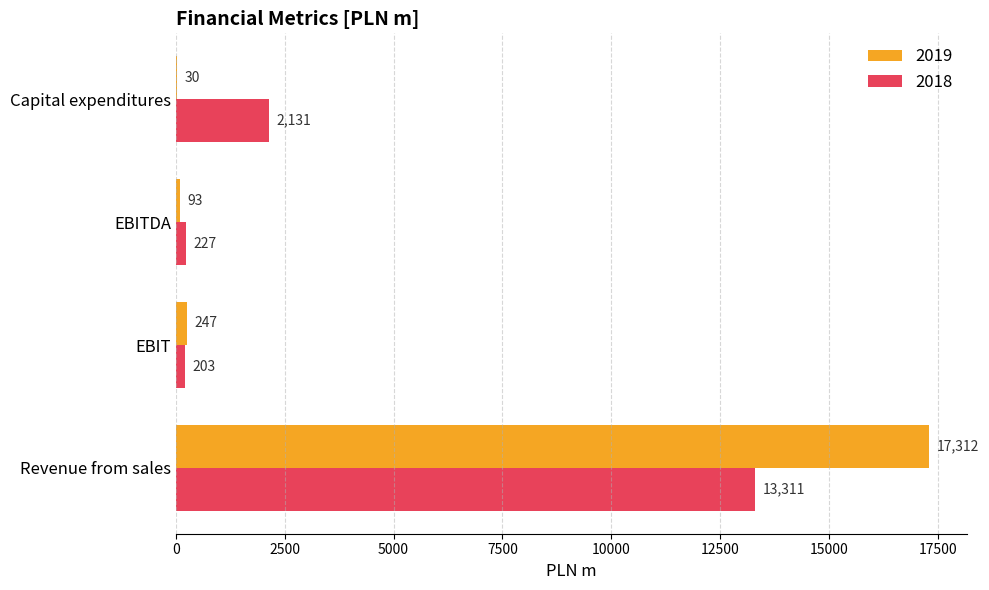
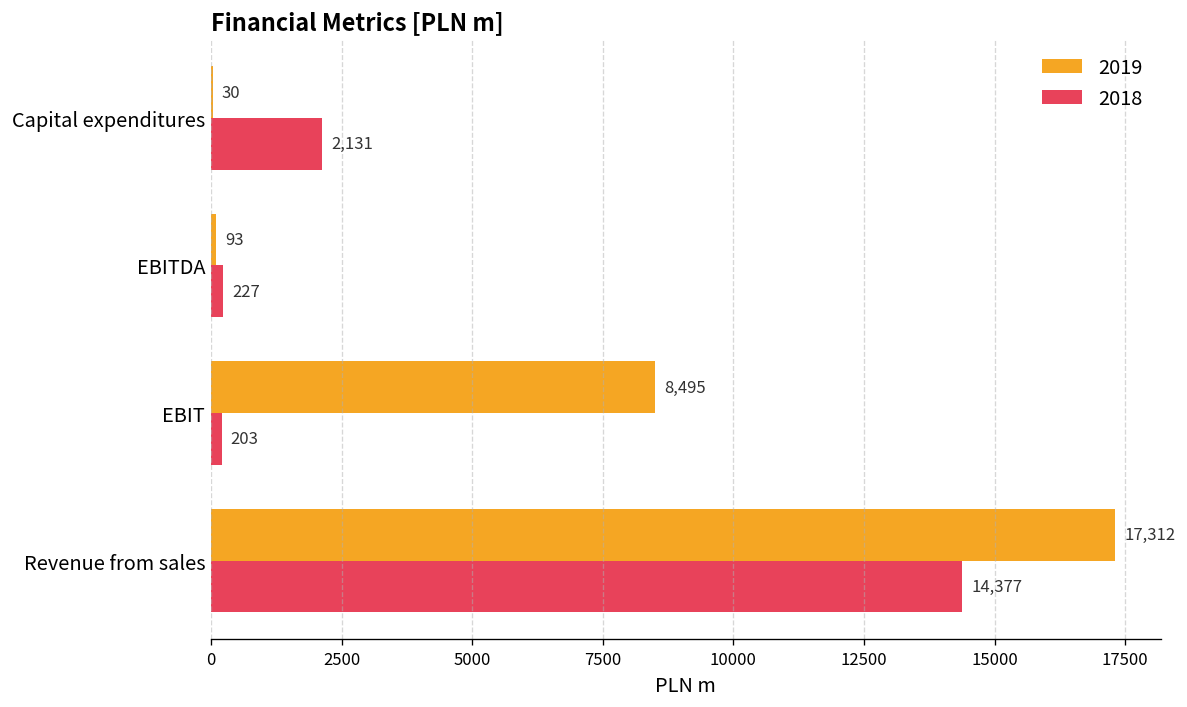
2019, EBIT: 247 -> 8,495
2018, Revenue from sales: 13,311 -> 14,377
